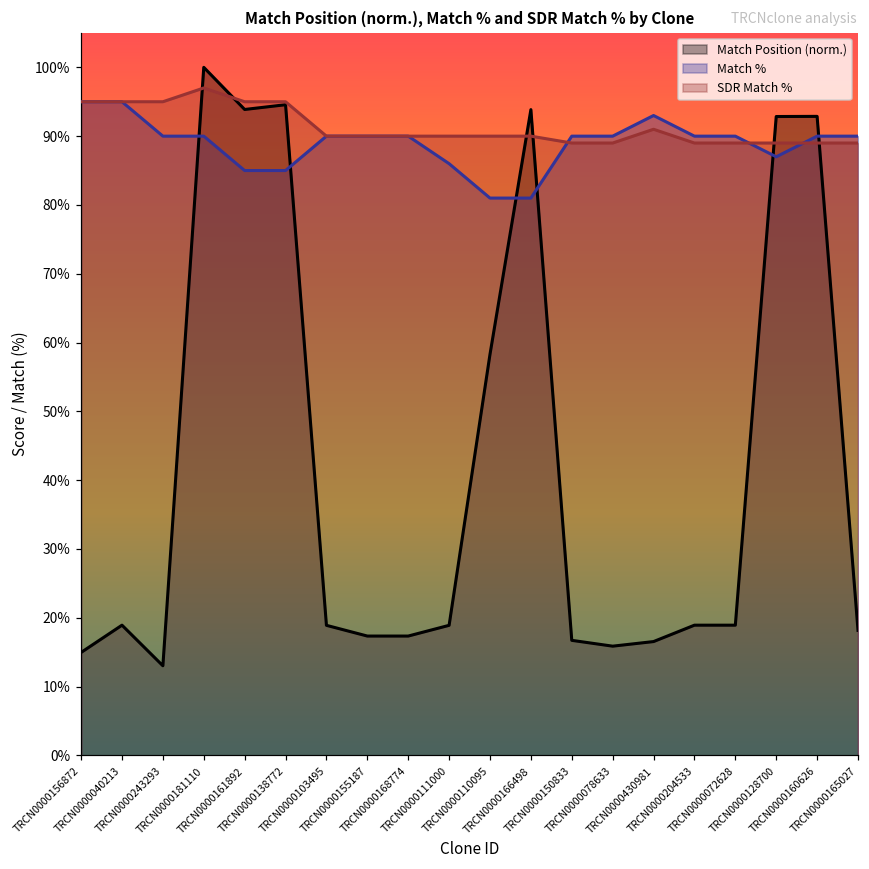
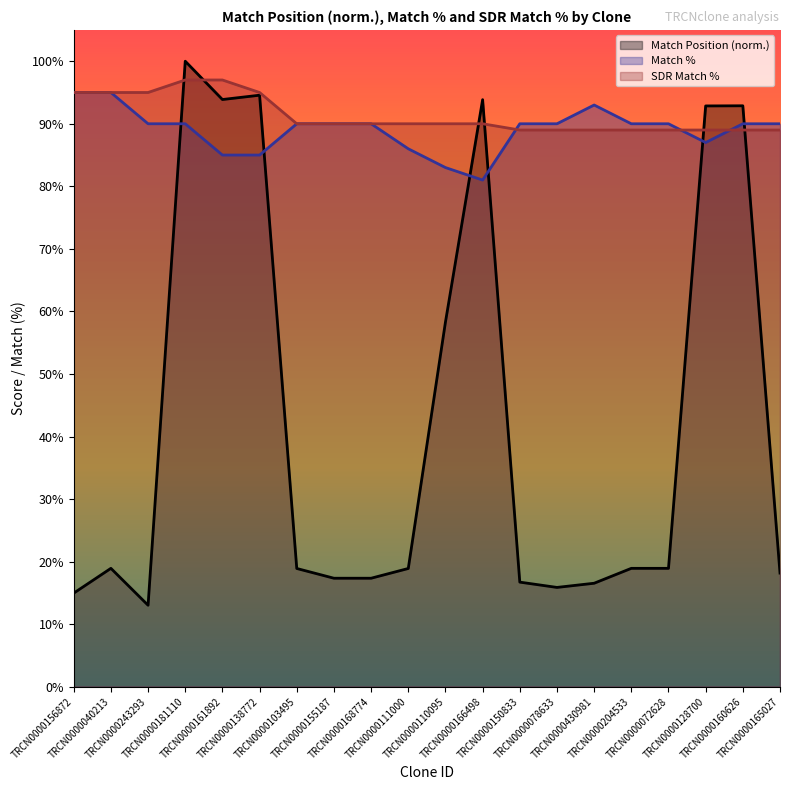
SDR Match %, TRCN0000161892: 95% -> 97%
Match %, TRCN0000110095: 81% -> 83%
SDR Match %, TRCN0000430981: 91% -> 89%
